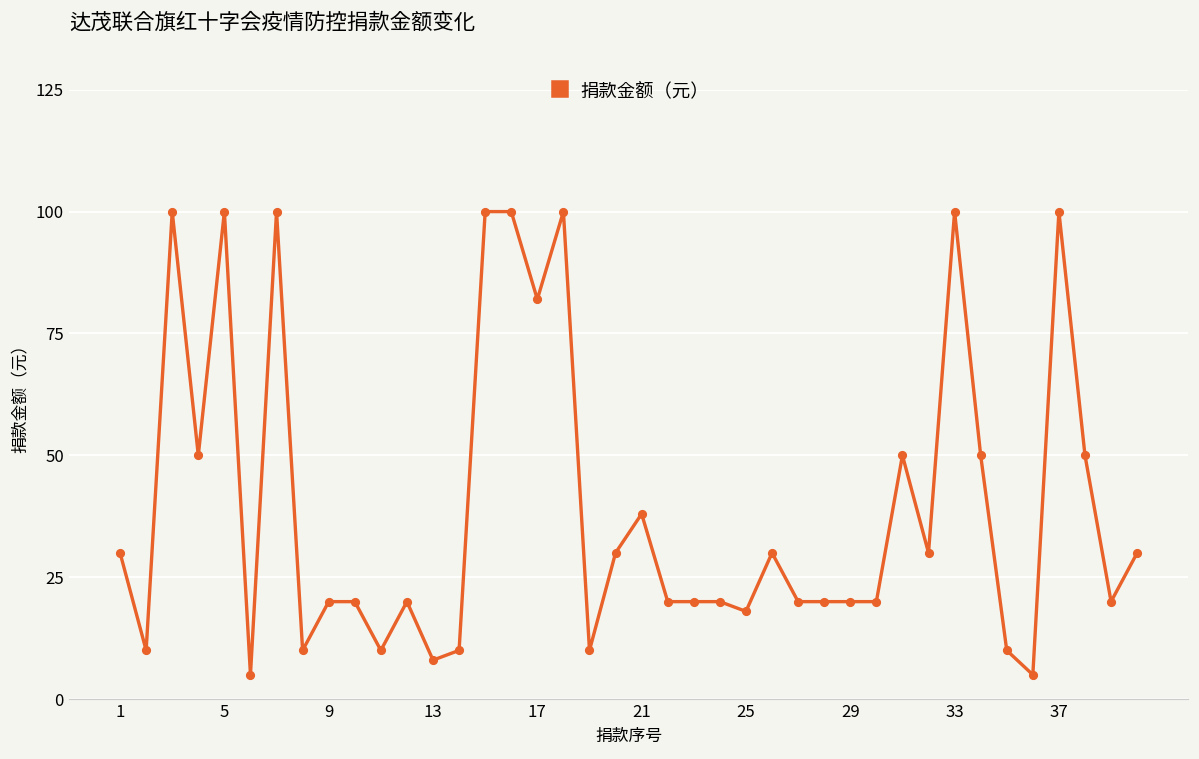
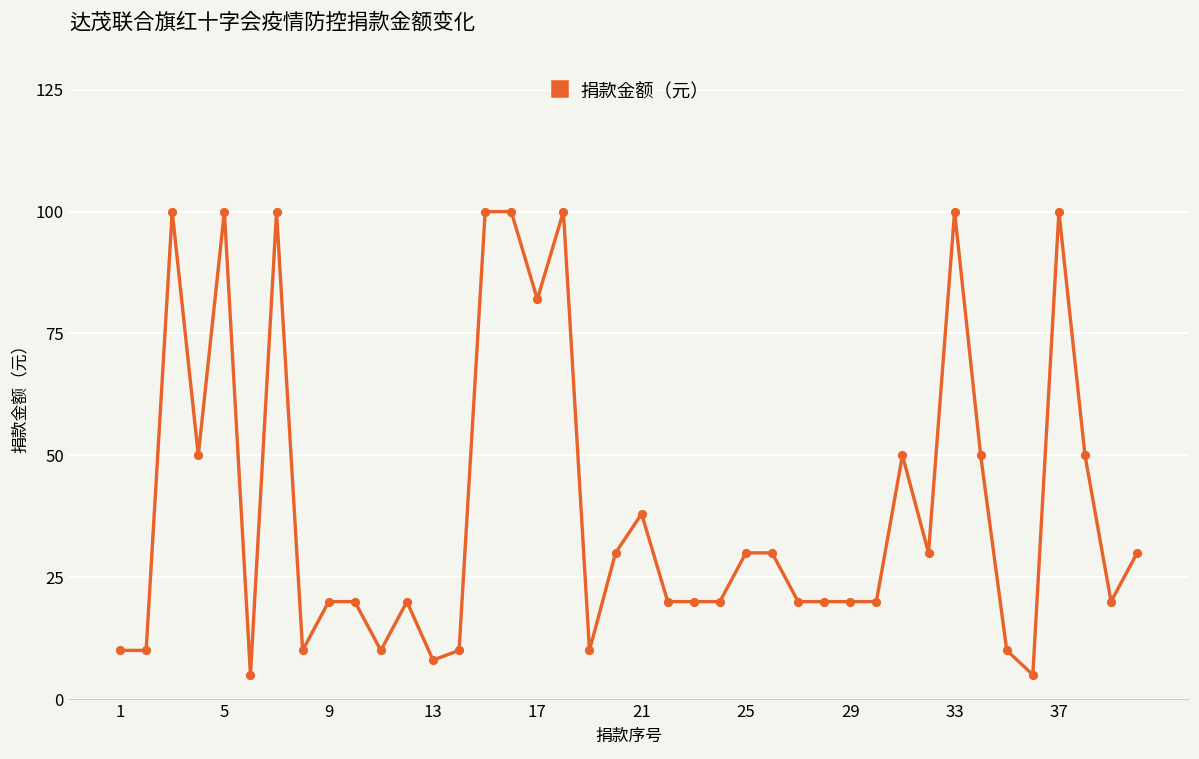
1: 30 -> 10
25: 18 -> 30
